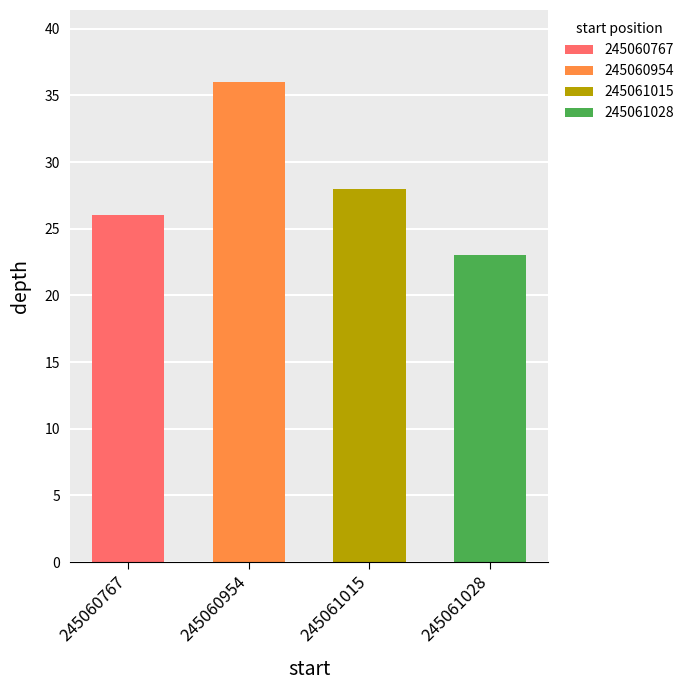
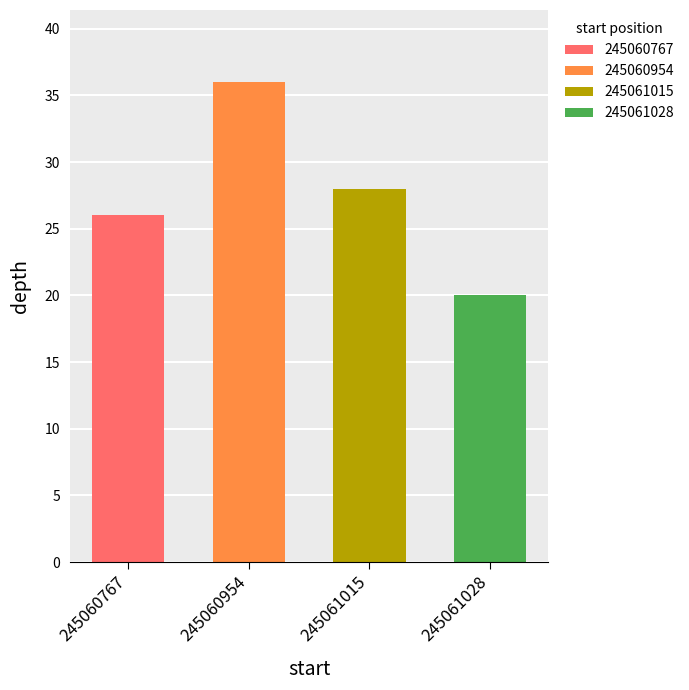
245061028: 23 -> 20
